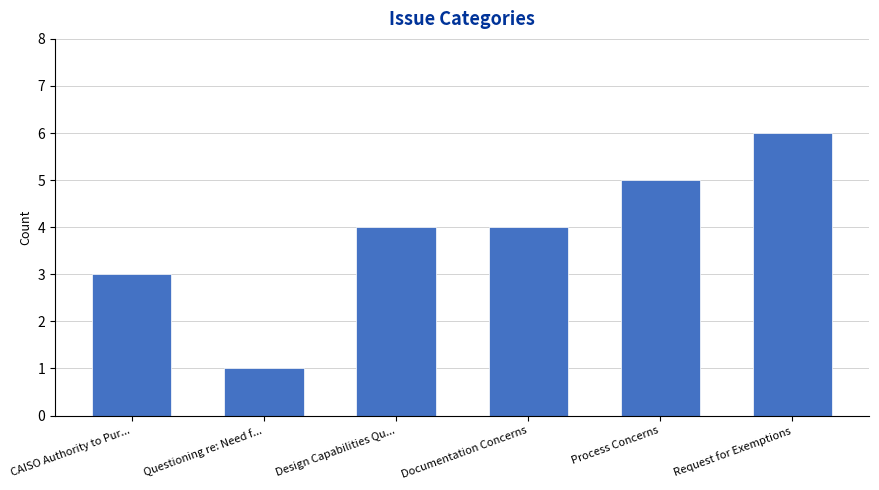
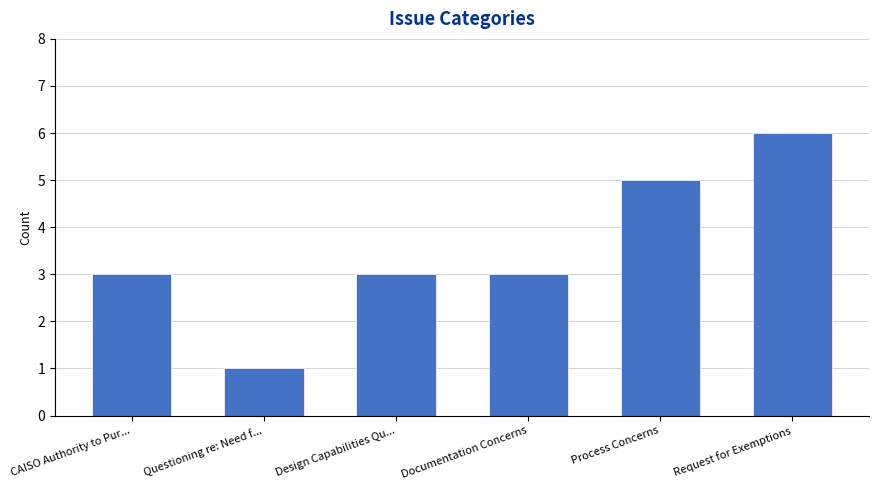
Design Capabilities Qu...: 4 -> 3
Documentation Concerns: 4 -> 3
